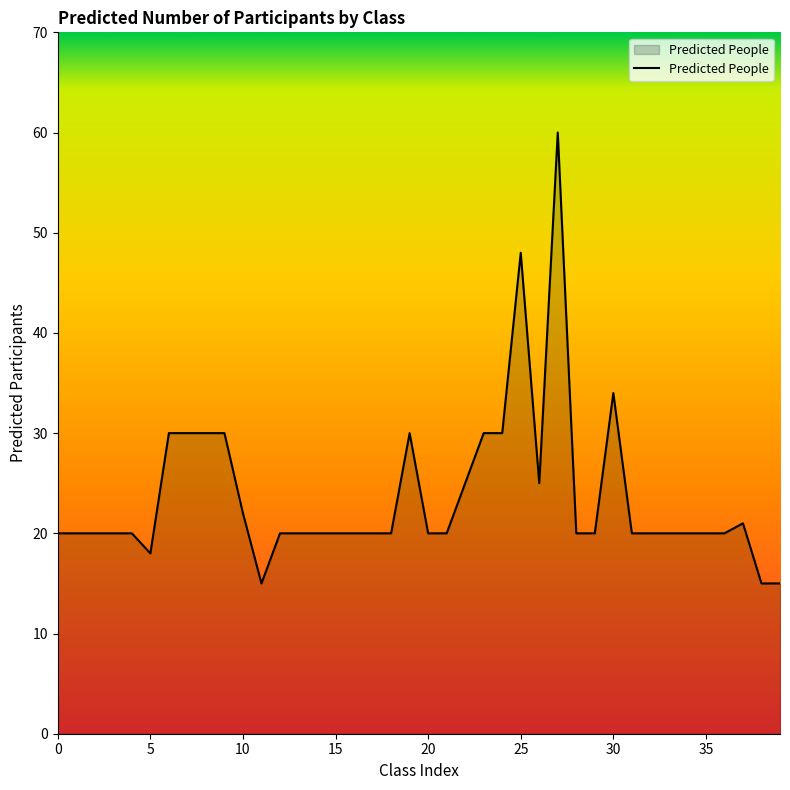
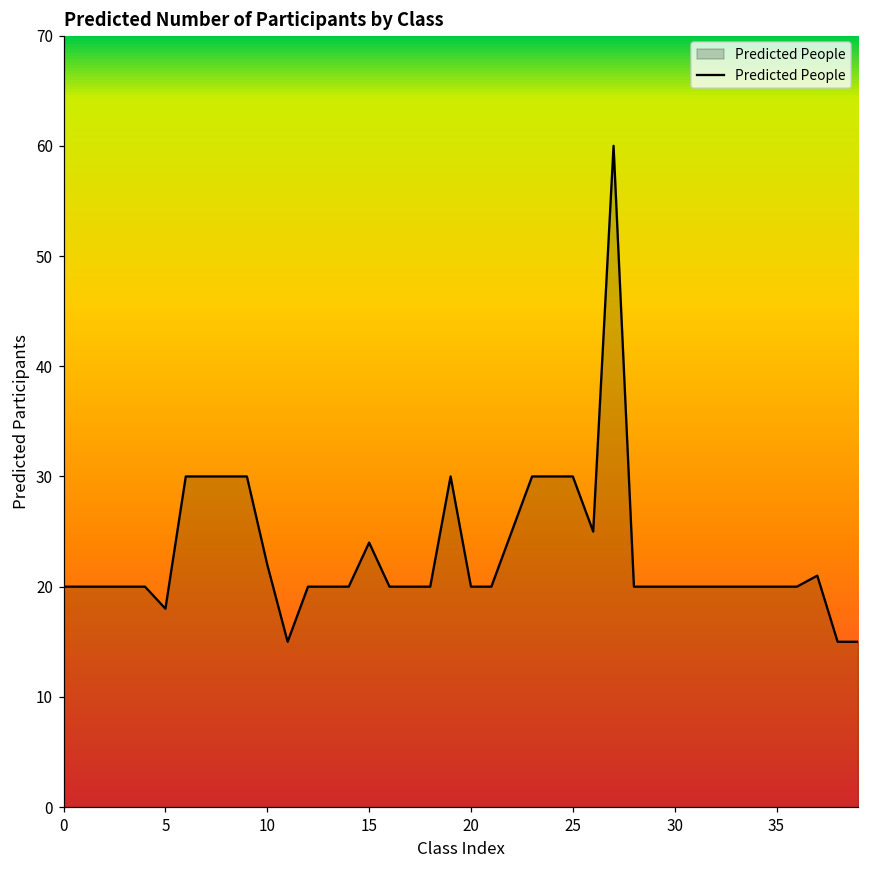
15: 20 -> 24
25: 48 -> 30
30: 34 -> 20
